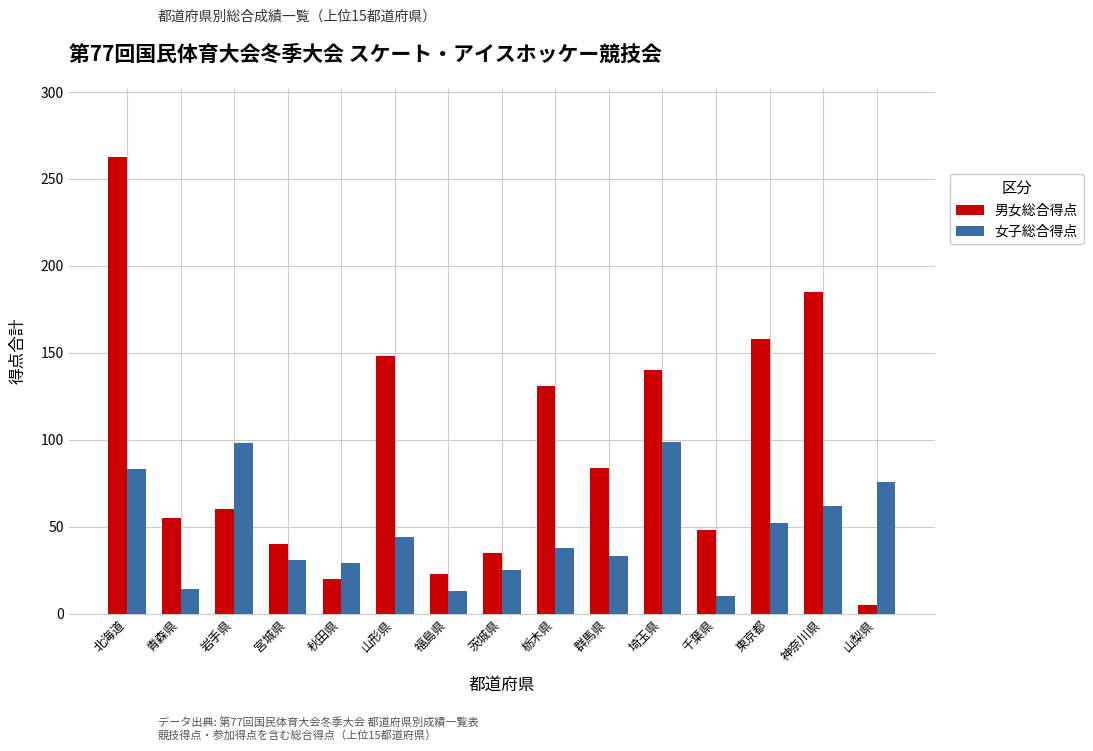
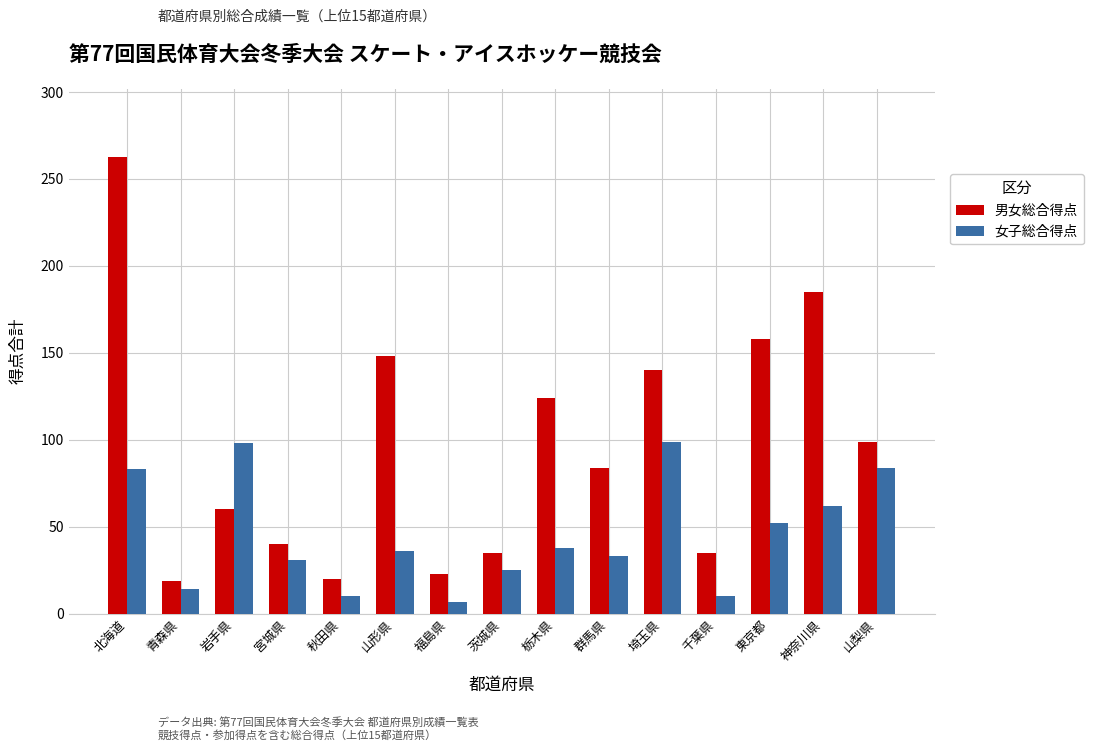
男女総合得点, 青森県: 55 -> 19
女子総合得点, 秋田県: 29 -> 10
女子総合得点, 山形県: 44 -> 36
女子総合得点, 福島県: 13 -> 7
男女総合得点, 栃木県: 131 -> 124
男女総合得点, 千葉県: 48 -> 35
男女総合得点, 山梨県: 5 -> 99
女子総合得点, 山梨県: 76 -> 84
